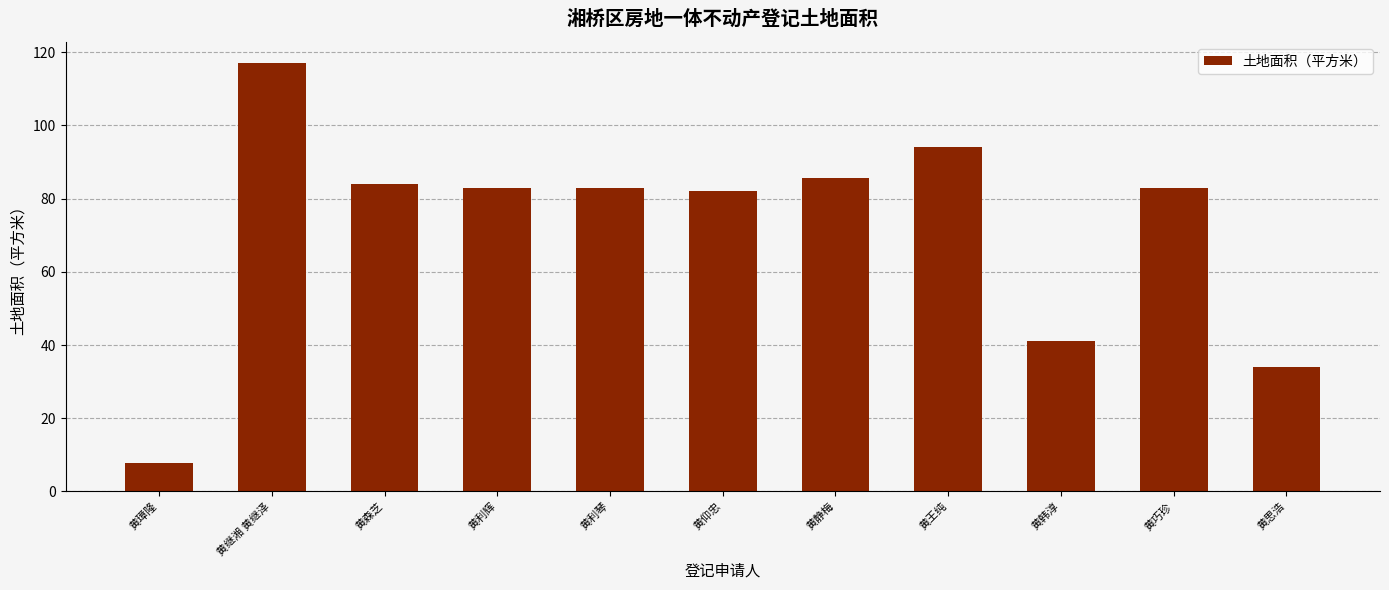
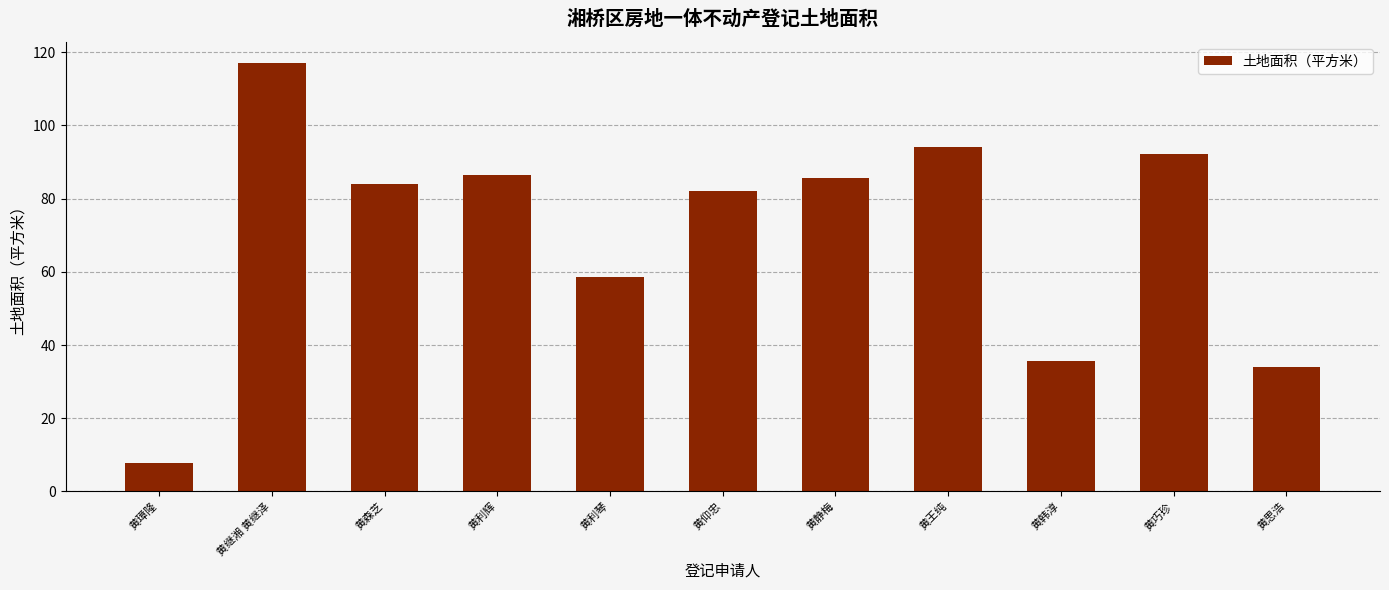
黄利辉: 83 -> 87
黄利琴: 83 -> 59
黄韩淳: 41 -> 36
黄巧珍: 83 -> 92
